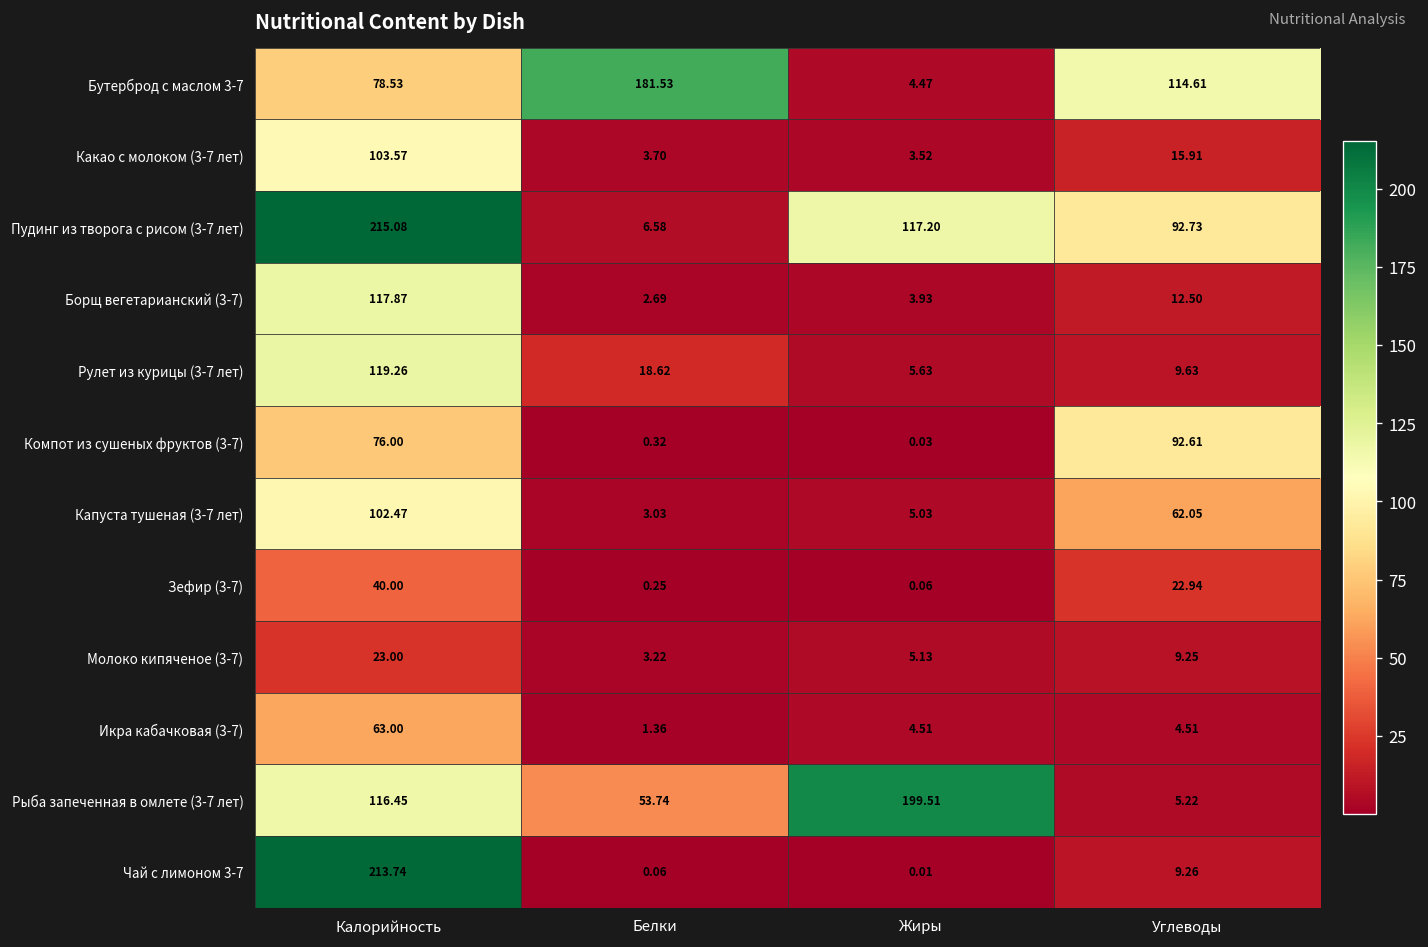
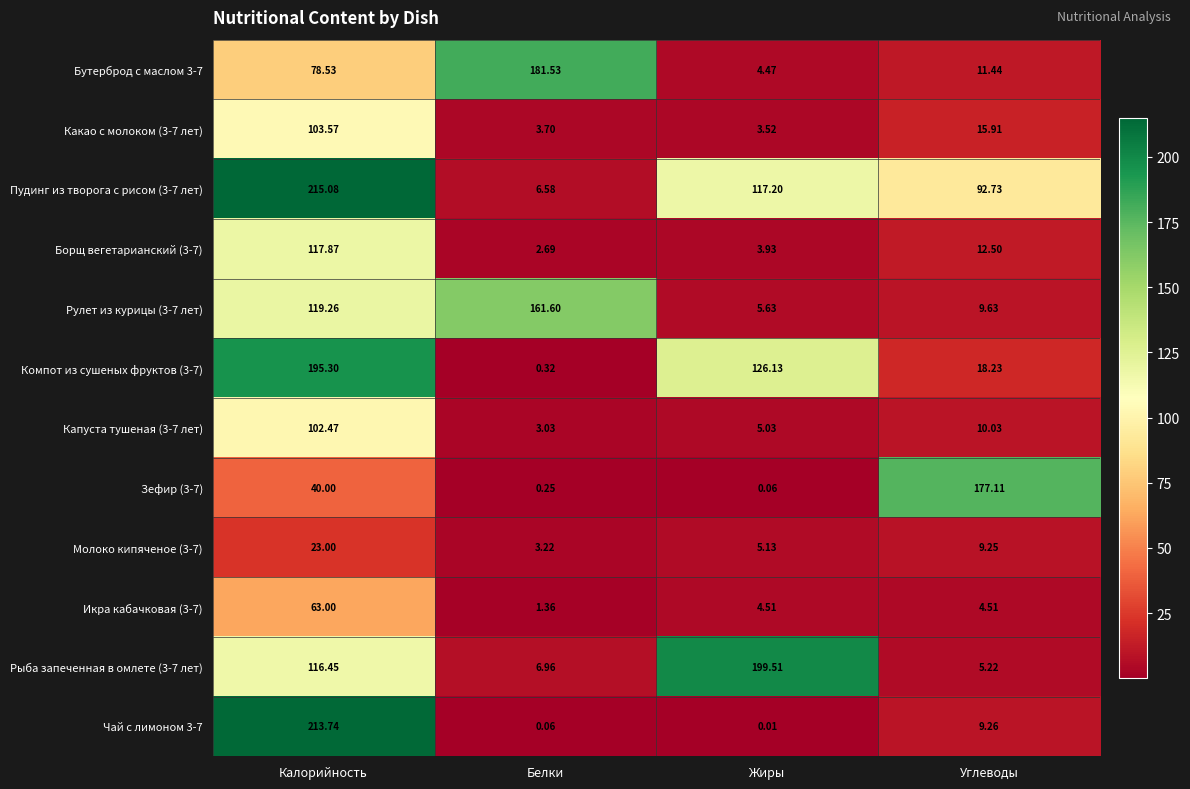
Бутерброд с маслом 3-7, Углеводы: 114.61 -> 11.44
Рулет из курицы (3-7 лет), Белки: 18.62 -> 161.60
Компот из сушеных фруктов (3-7), Калорийность: 76.00 -> 195.30
Компот из сушеных фруктов (3-7), Жиры: 0.03 -> 126.13
Компот из сушеных фруктов (3-7), Углеводы: 92.61 -> 18.23
Капуста тушеная (3-7 лет), Углеводы: 62.05 -> 10.03
Зефир (3-7), Углеводы: 22.94 -> 177.11
Рыба запеченная в омлете (3-7 лет), Белки: 53.74 -> 6.96
